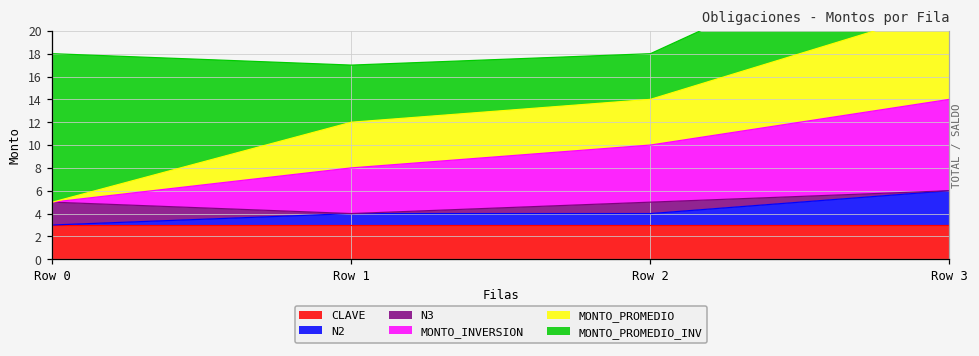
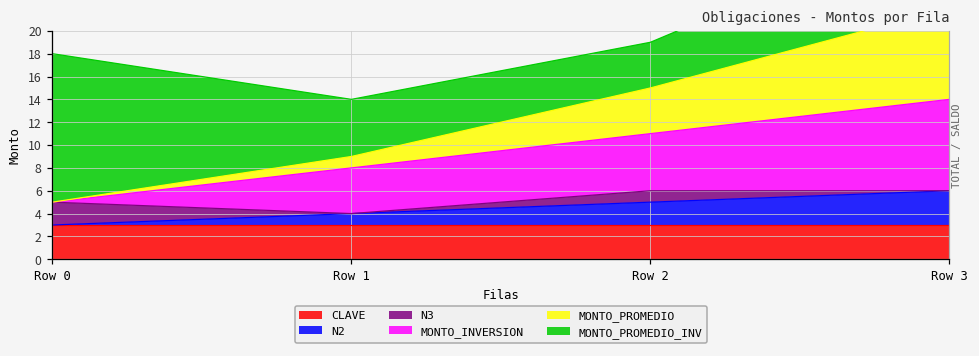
MONTO_PROMEDIO, Row 1: 4 -> 1
N2, Row 2: 4.0 -> 5.0
